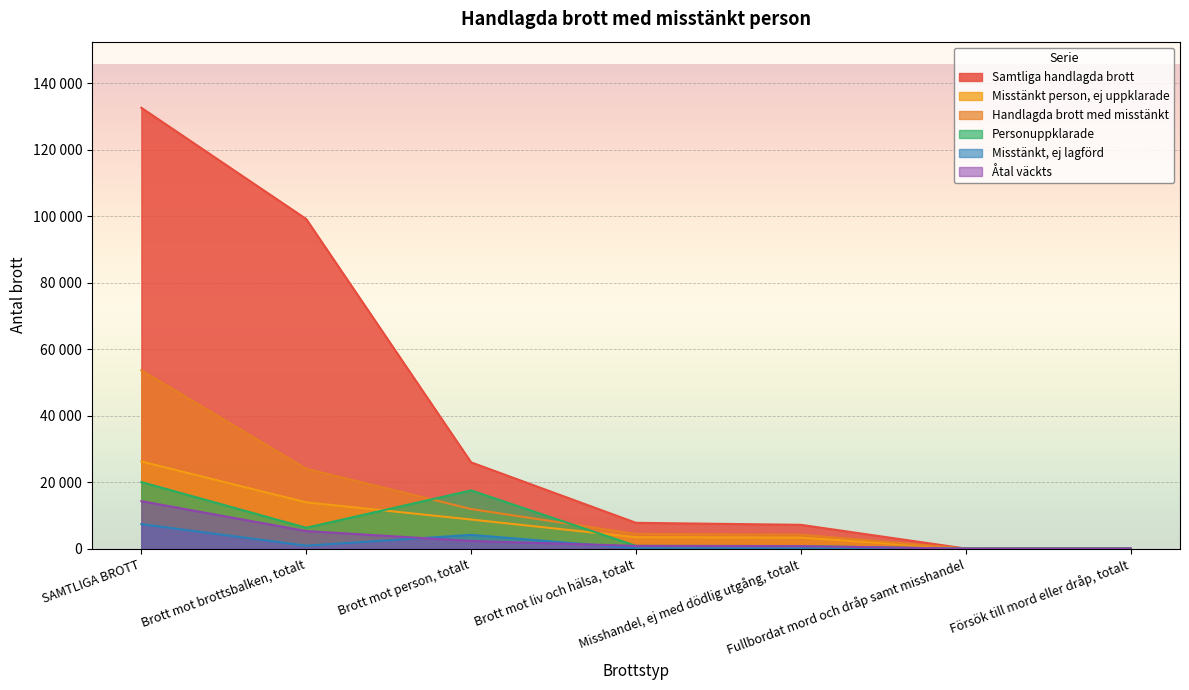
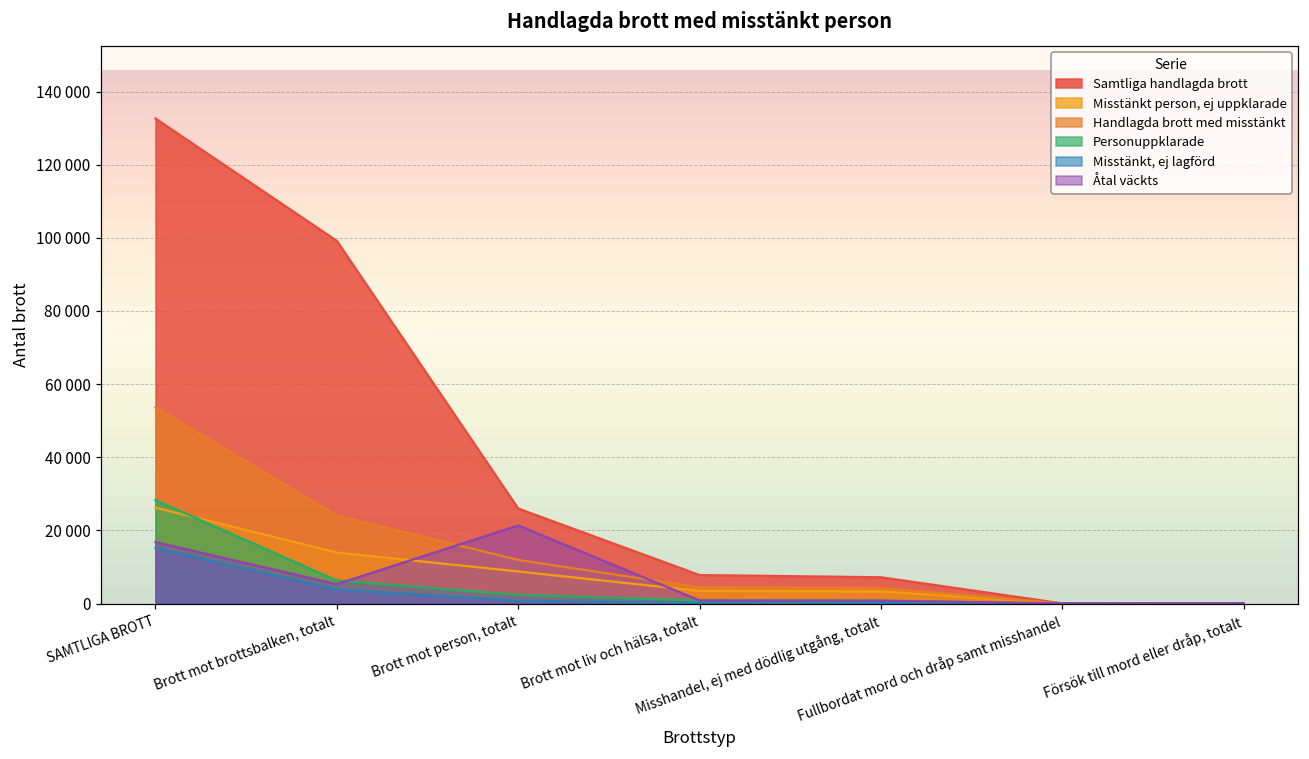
Personuppklarade, SAMTLIGA BROTT: 20000 -> 28000
Misstänkt, ej lagförd, SAMTLIGA BROTT: 7000 -> 15000
Åtal väckts, SAMTLIGA BROTT: 14000 -> 17000
Misstänkt, ej lagförd, Brott mot brottsbalken, totalt: 1000 -> 4000
Personuppklarade, Brott mot person, totalt: 18000 -> 2000
Misstänkt, ej lagförd, Brott mot person, totalt: 4000 -> 1000
Åtal väckts, Brott mot person, totalt: 2000 -> 21000
